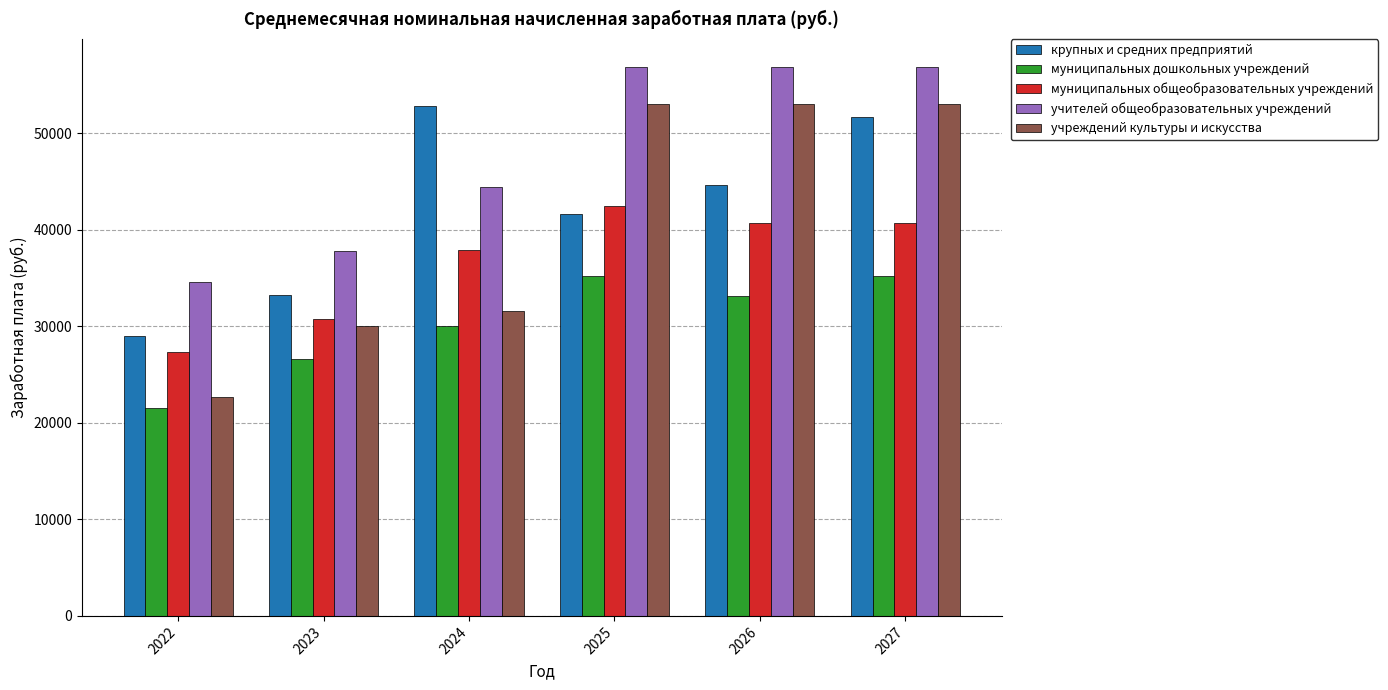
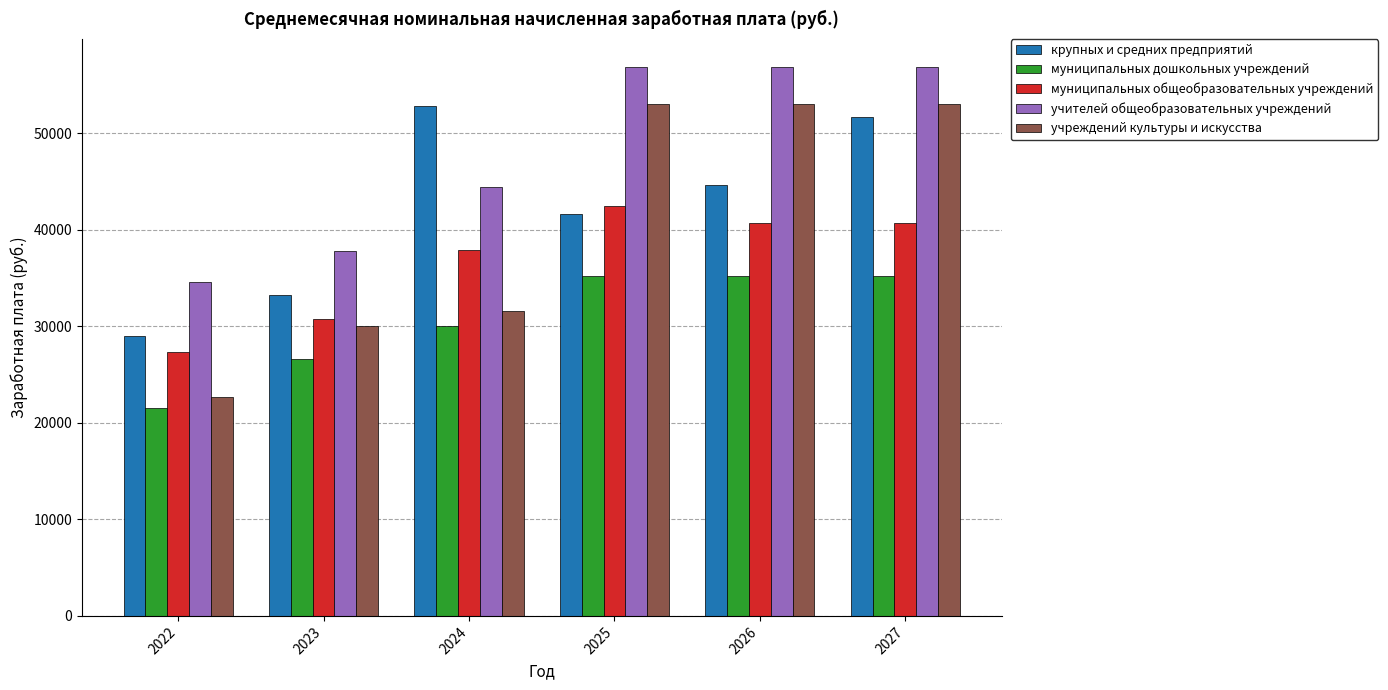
муниципальных дошкольных учреждений, 2026: 33000 -> 35000
